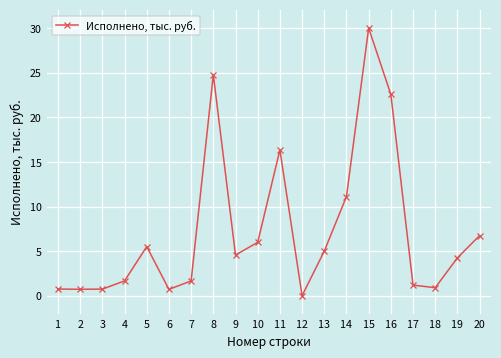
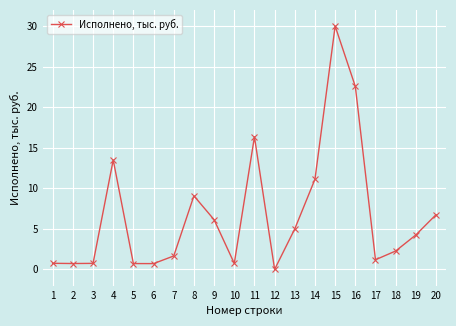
4: 2 -> 13
5: 6 -> 1
8: 25 -> 9
9: 5 -> 6
10: 6 -> 1
18: 1 -> 2
